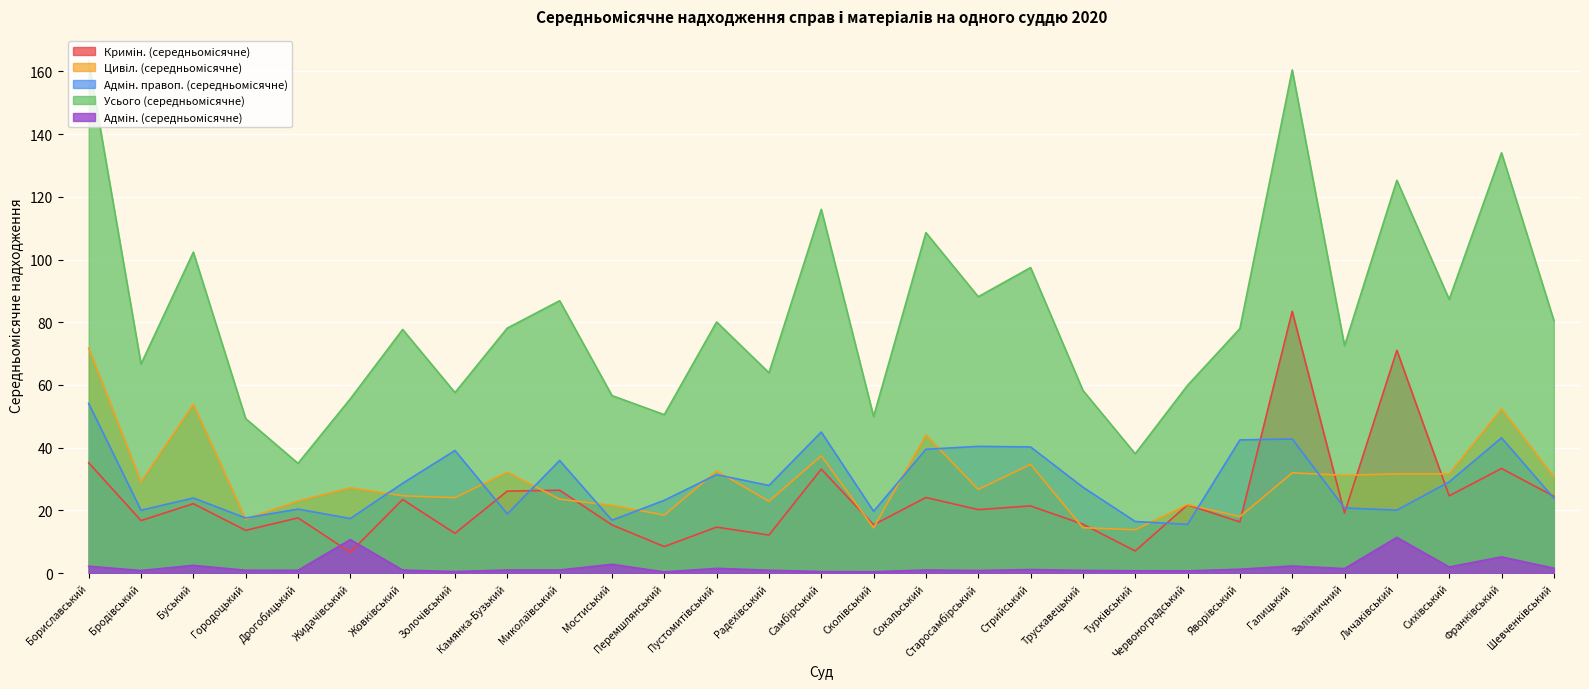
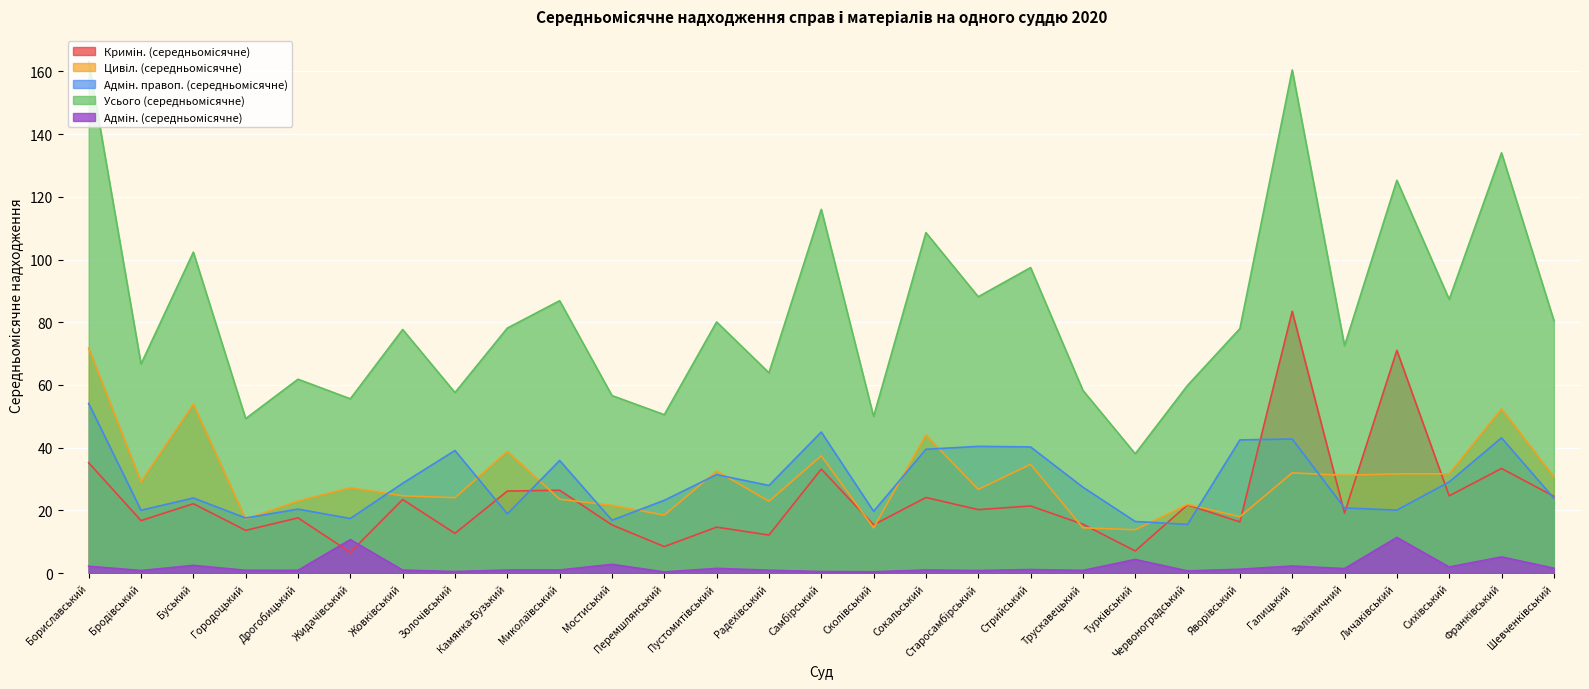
Усього (середньомісячне), Дрогобицький: 35 -> 62
Цивіл. (середньомісячне), Камянка-Бузький: 32 -> 39
Адмін. (середньомісячне), Турківський: 1 -> 4
